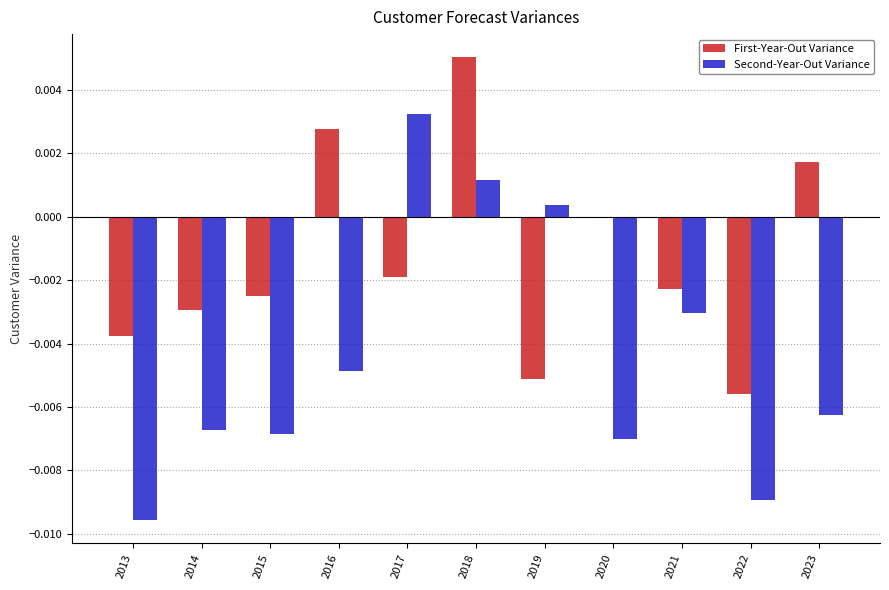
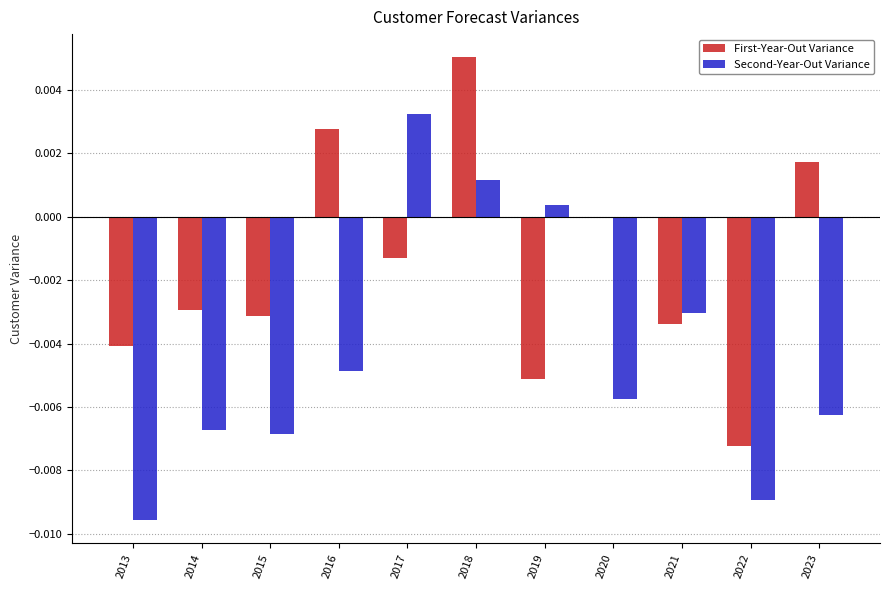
First-Year-Out Variance, 2013: -0.0038 -> -0.0041
First-Year-Out Variance, 2015: -0.0025 -> -0.0031
First-Year-Out Variance, 2017: -0.0019 -> -0.0013
Second-Year-Out Variance, 2020: -0.0070 -> -0.0057
First-Year-Out Variance, 2021: -0.0023 -> -0.0034
First-Year-Out Variance, 2022: -0.0056 -> -0.0072
